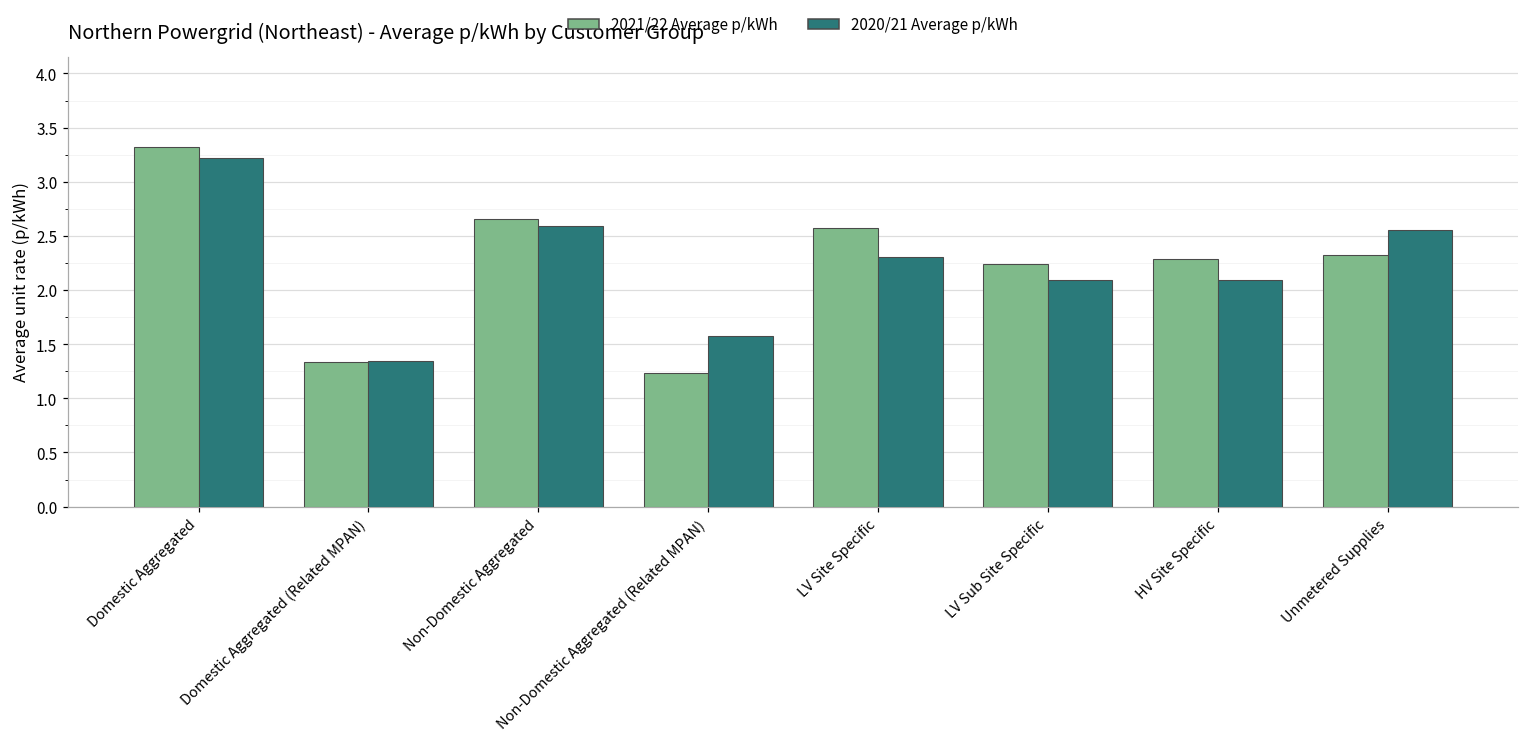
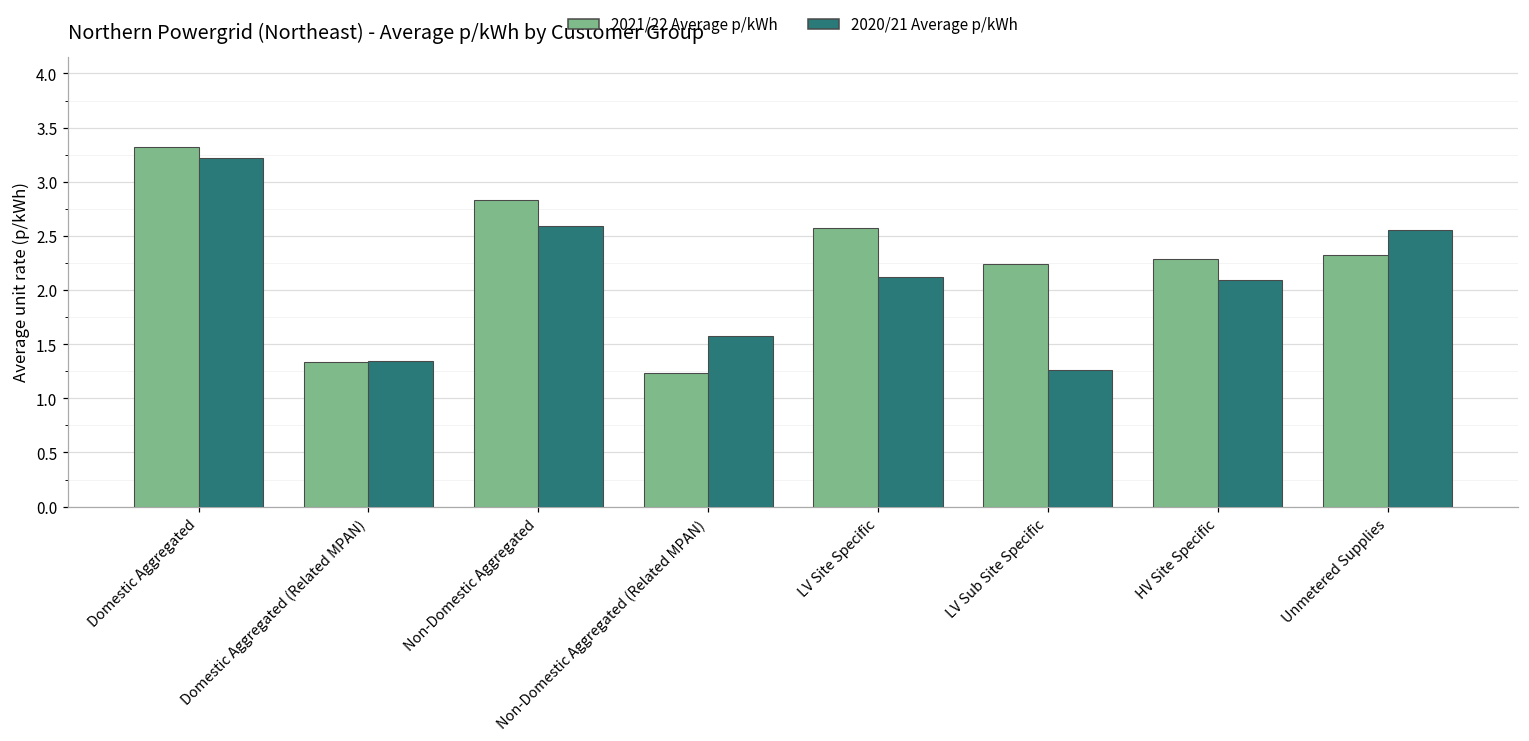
2021/22 Average p/kWh, Non-Domestic Aggregated: 2.7 -> 2.8
2020/21 Average p/kWh, LV Site Specific: 2.3 -> 2.1
2020/21 Average p/kWh, LV Sub Site Specific: 2.1 -> 1.3
